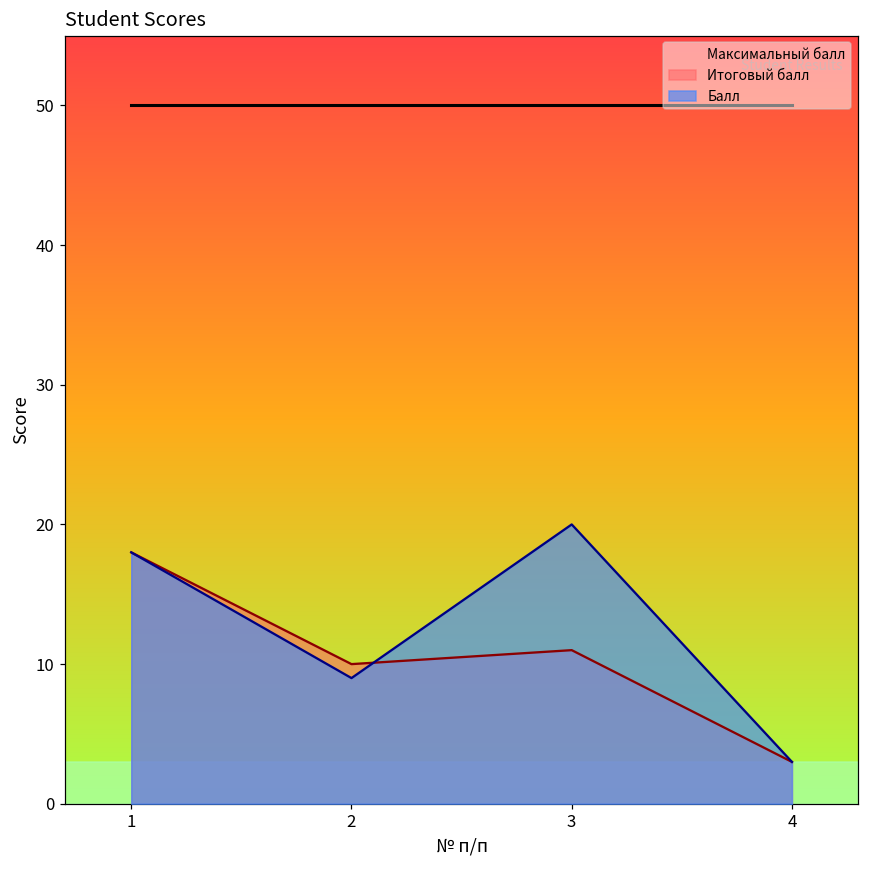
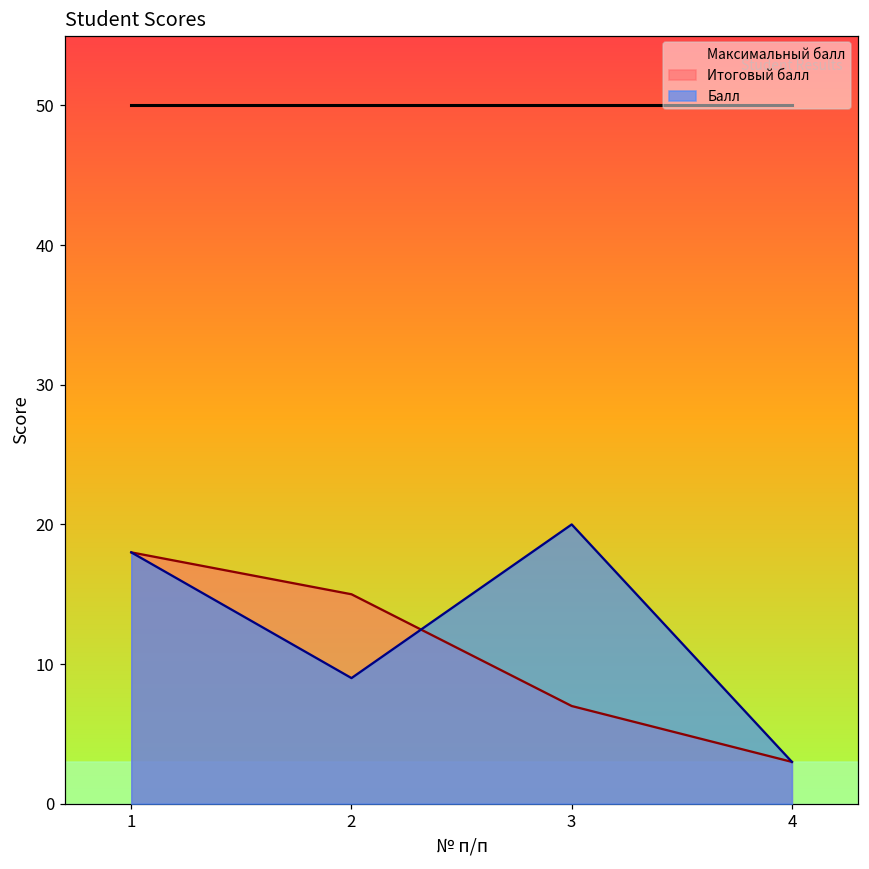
Итоговый балл, 2: 10 -> 15
Итоговый балл, 3: 11 -> 7
